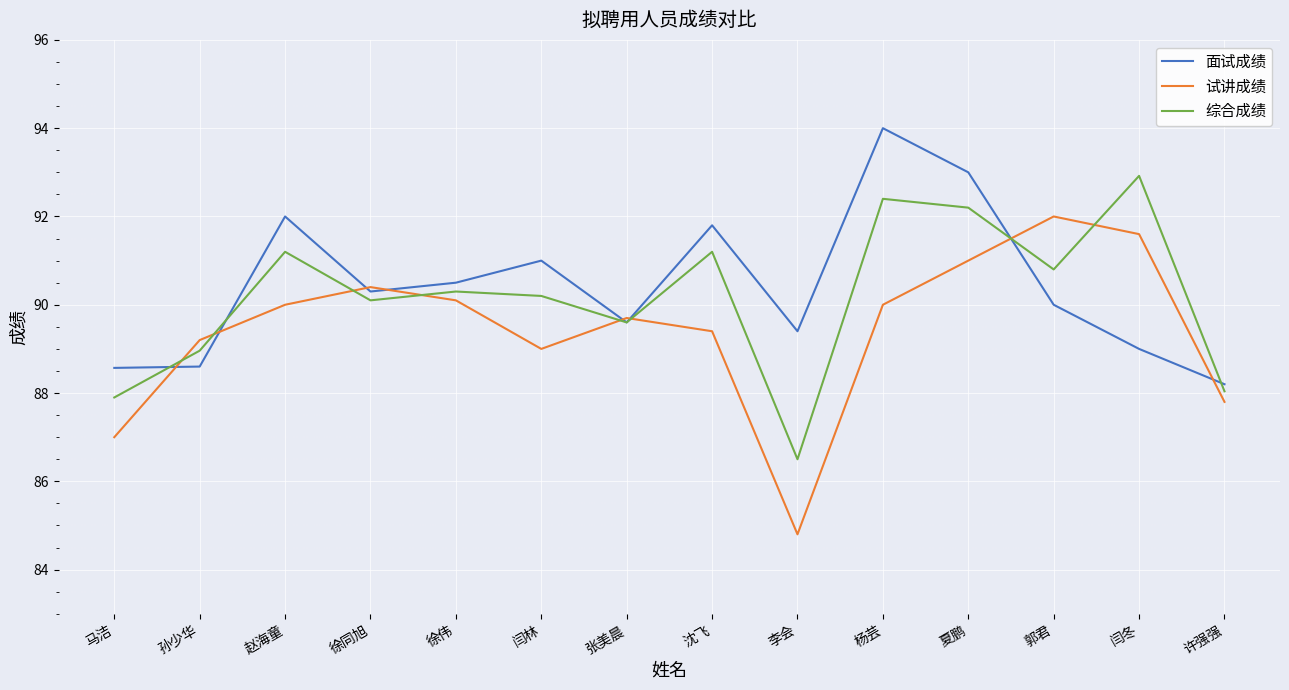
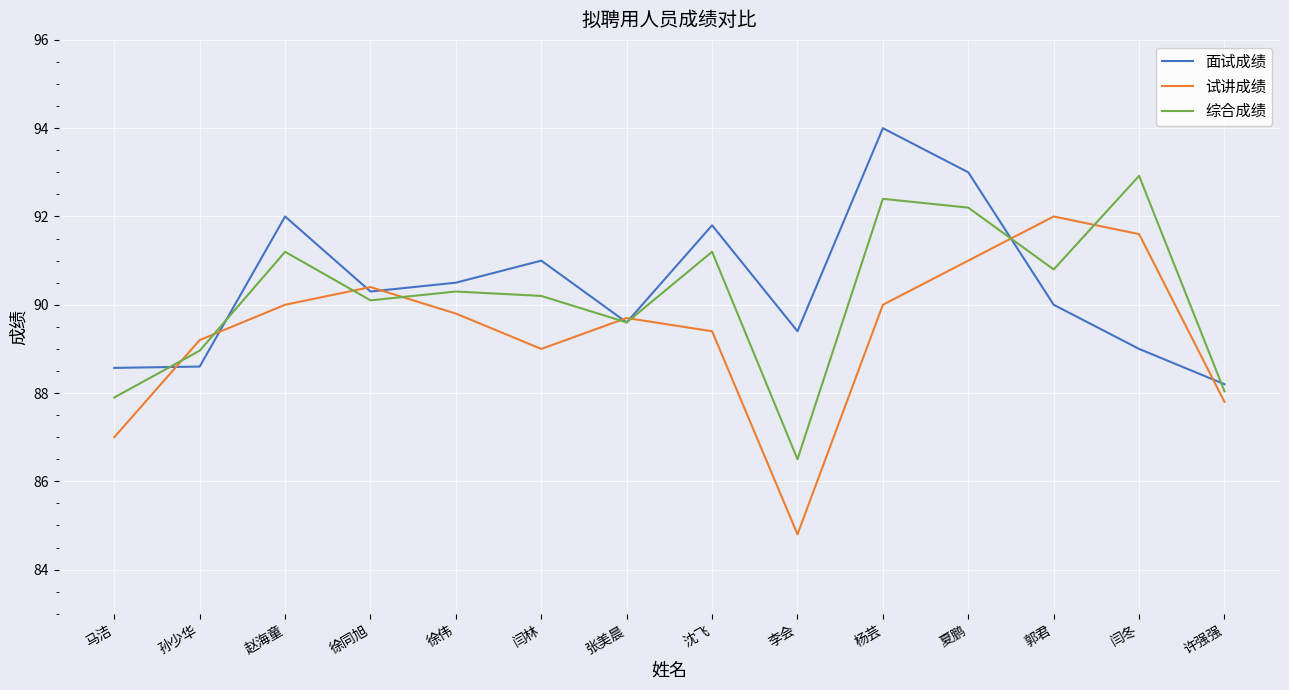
试讲成绩, 徐伟: 90.1 -> 89.8
